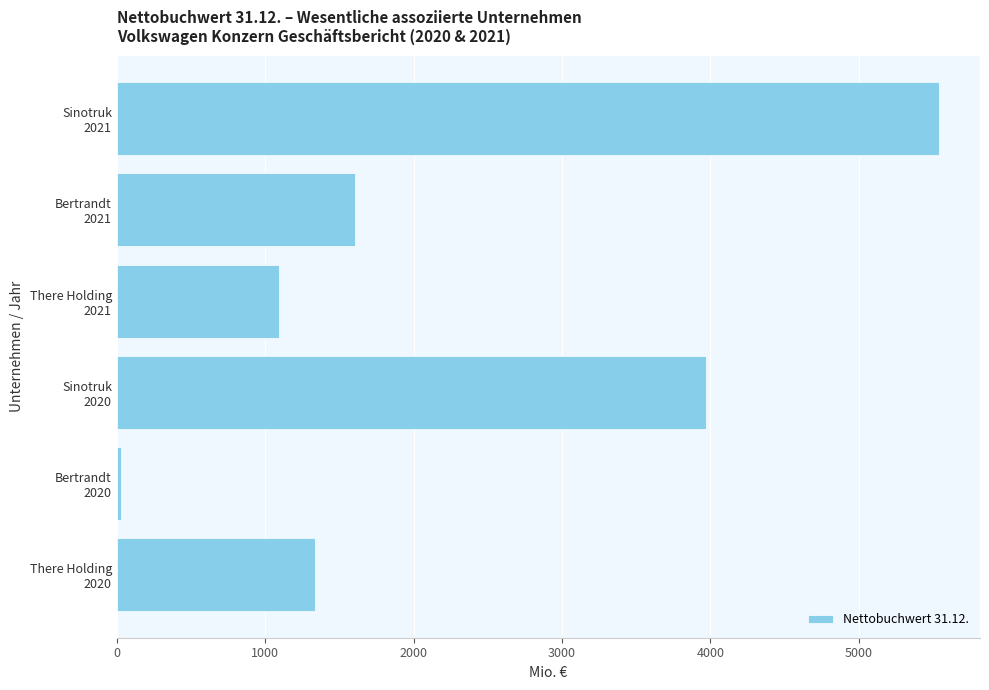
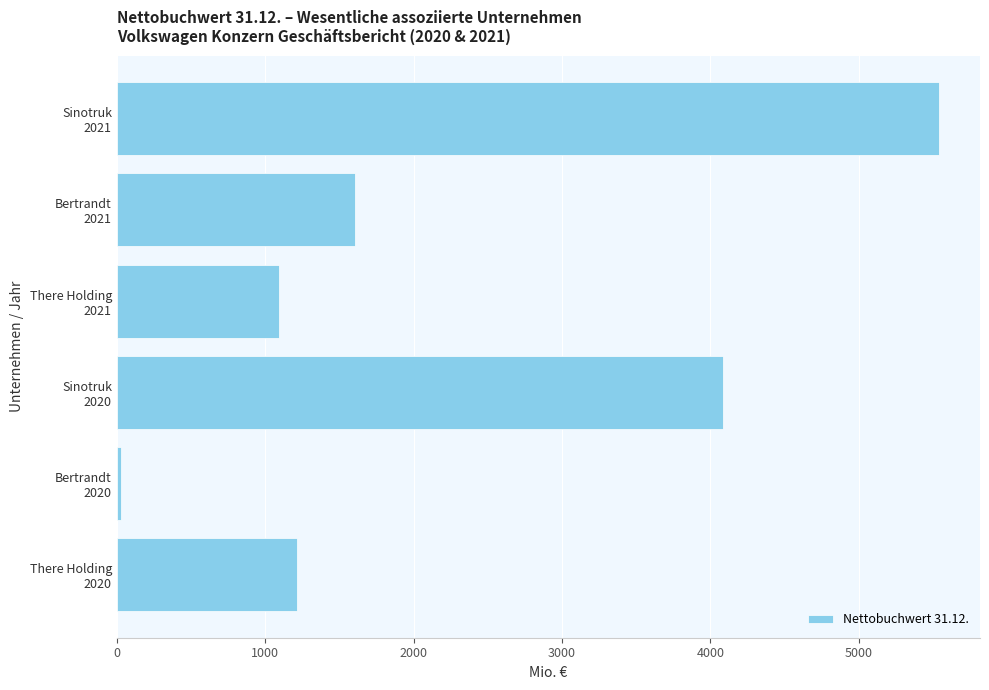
Sinotruk 2020: 3970 -> 4080
There Holding 2020: 1330 -> 1210
